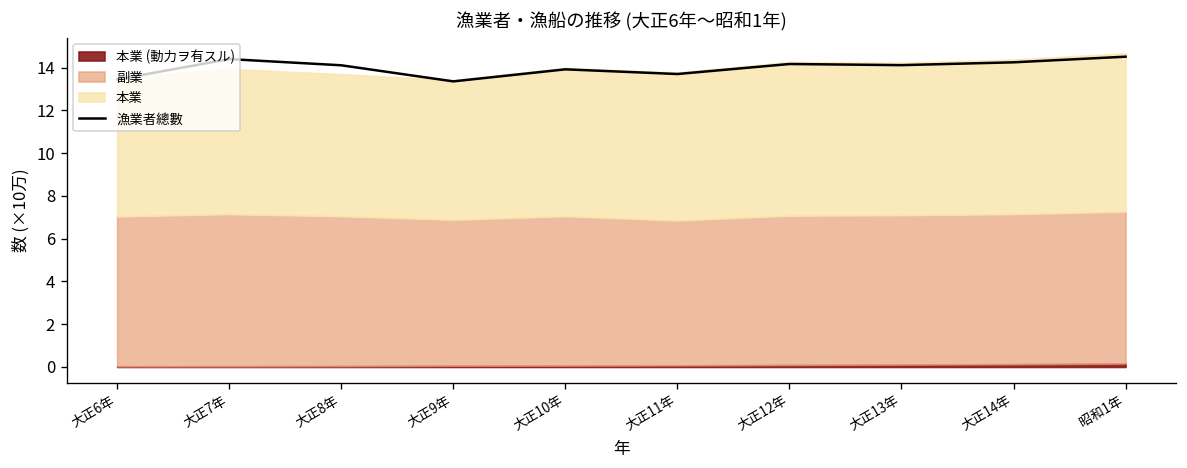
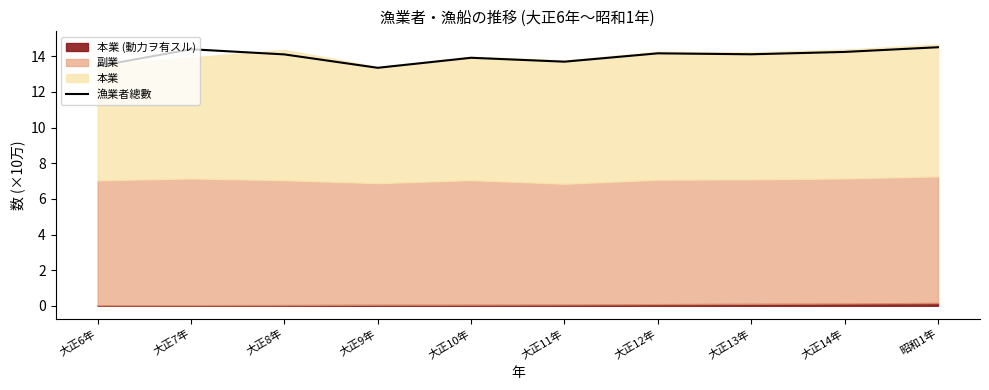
本業, 大正8年: 6.6 -> 7.3
